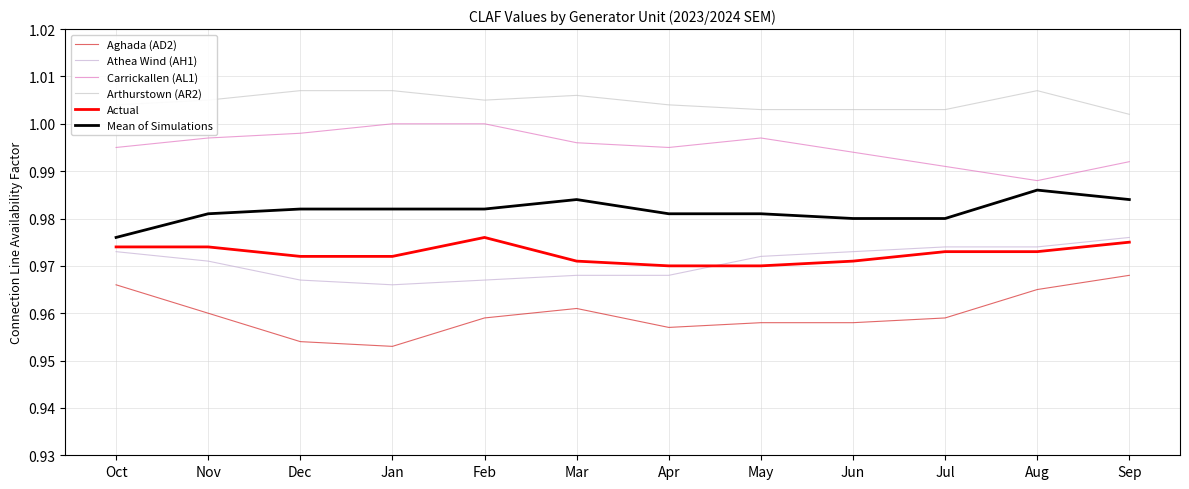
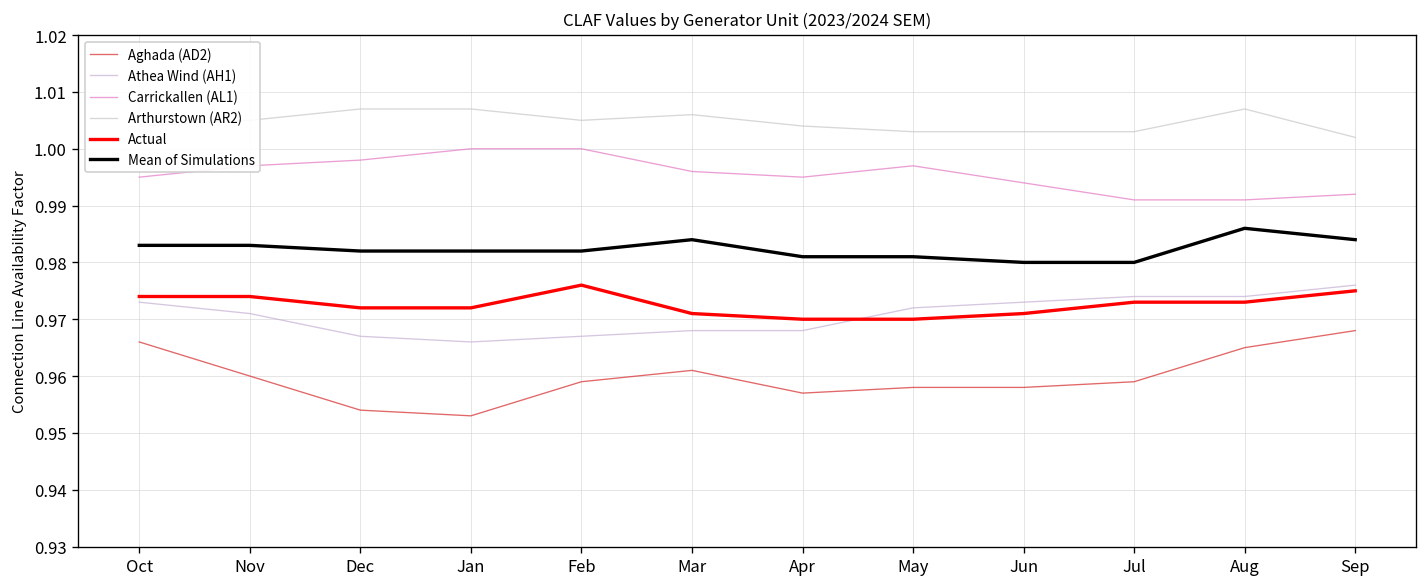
Mean of Simulations, Oct: 0.976 -> 0.983
Mean of Simulations, Nov: 0.981 -> 0.983
Carrickallen (AL1), Aug: 0.988 -> 0.991
